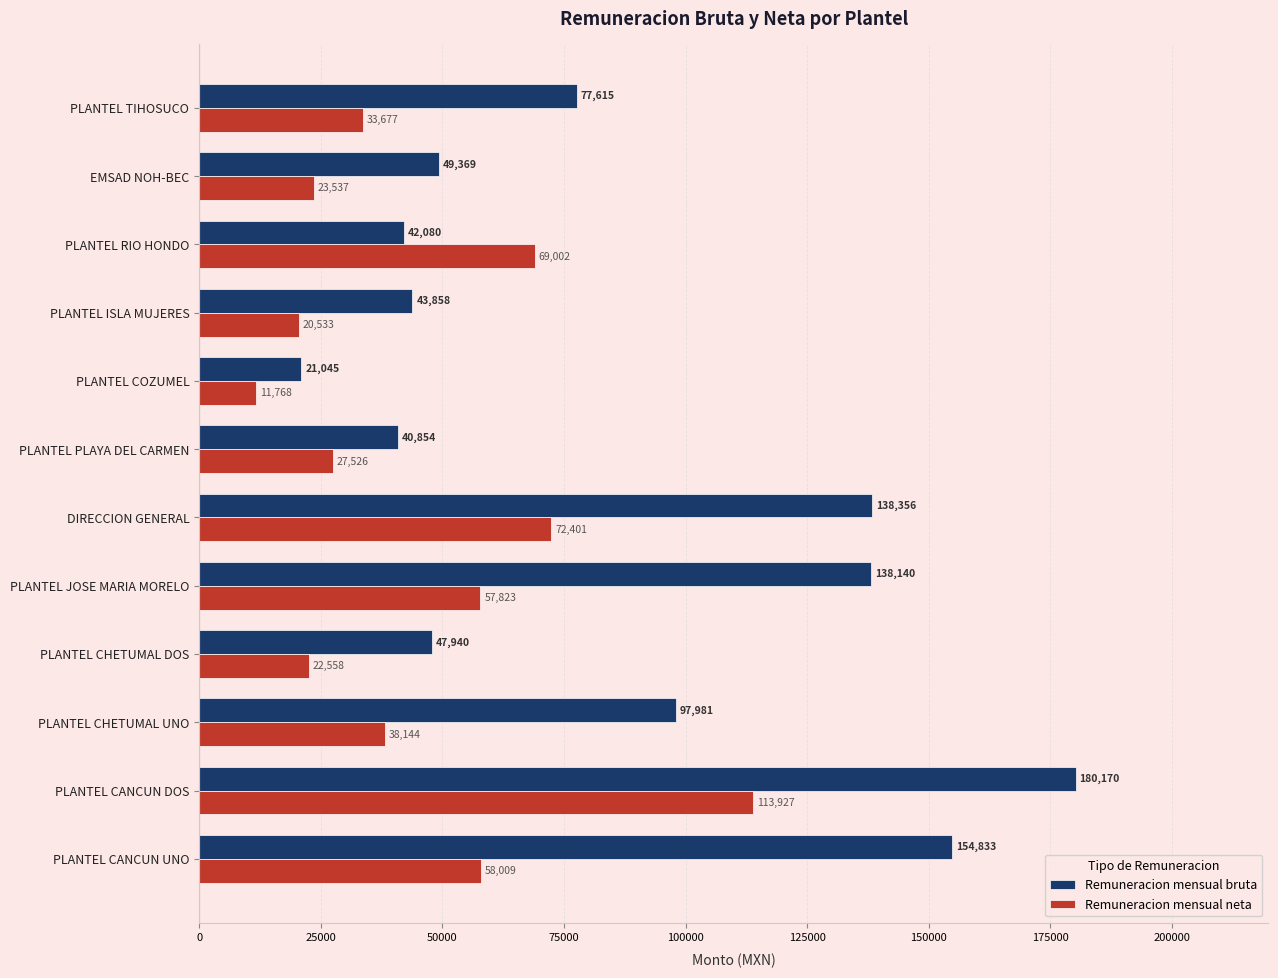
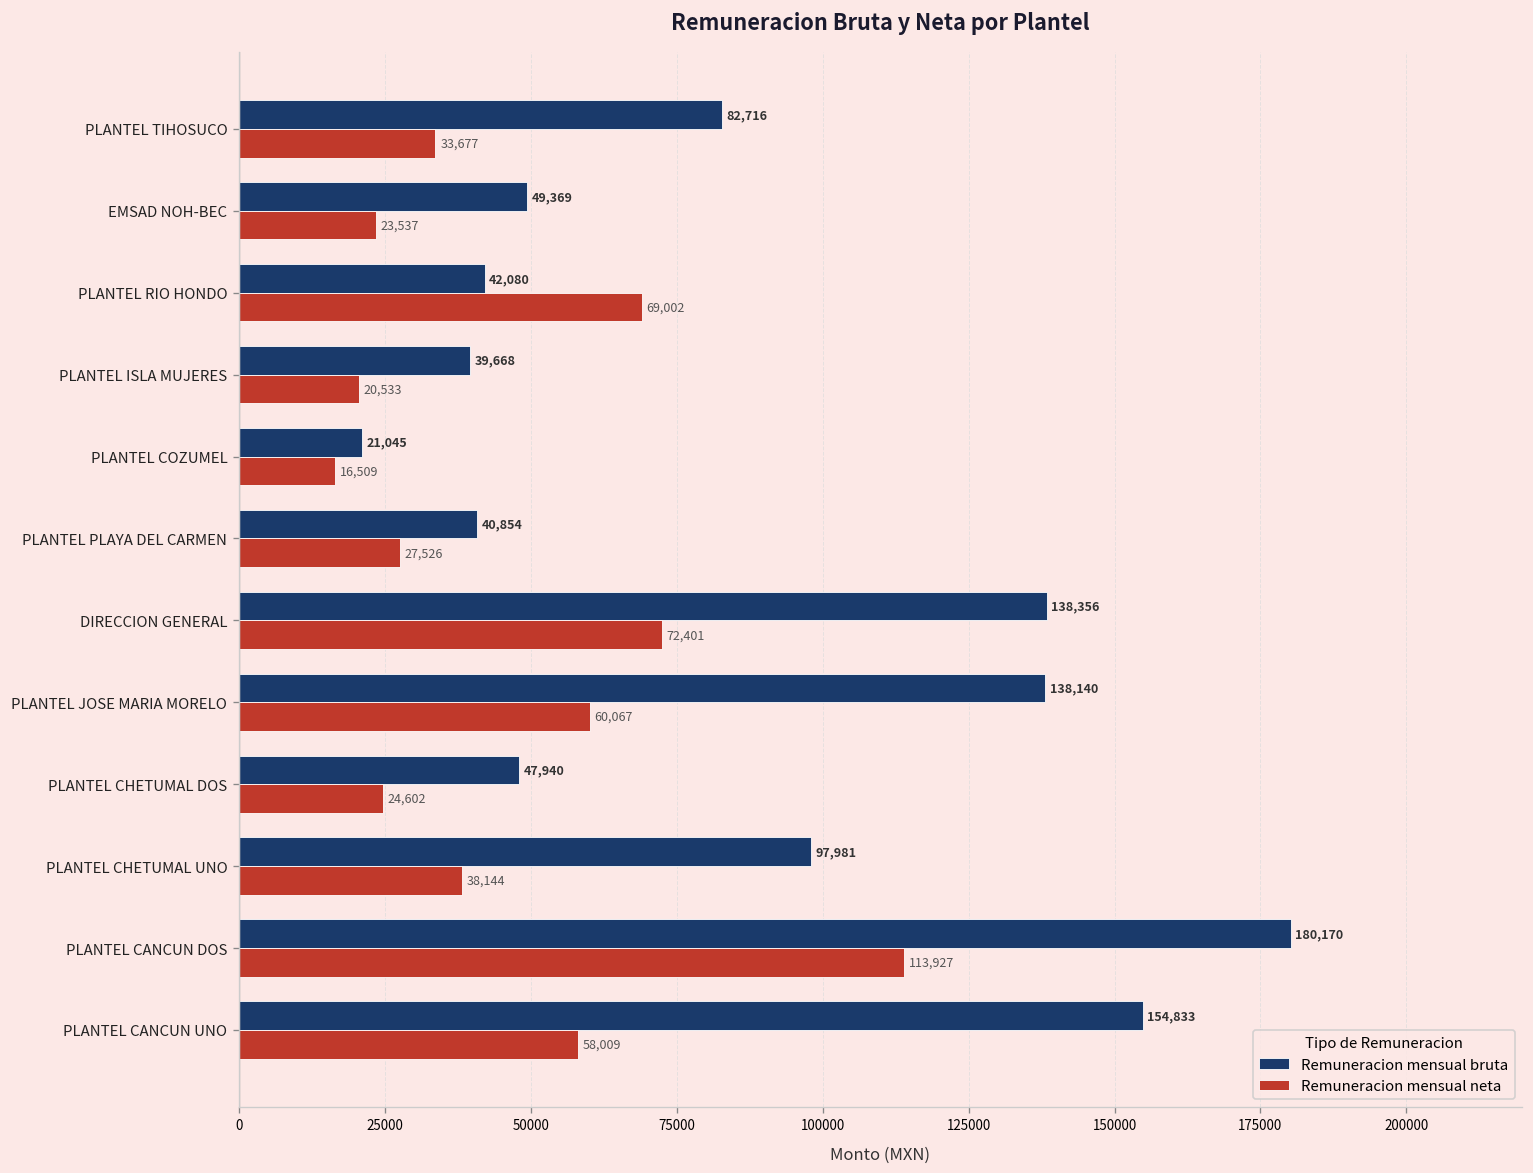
Remuneracion mensual bruta, PLANTEL TIHOSUCO: 77,615 -> 82,716
Remuneracion mensual bruta, PLANTEL ISLA MUJERES: 43,858 -> 39,668
Remuneracion mensual neta, PLANTEL COZUMEL: 11,768 -> 16,509
Remuneracion mensual neta, PLANTEL JOSE MARIA MORELO: 57,823 -> 60,067
Remuneracion mensual neta, PLANTEL CHETUMAL DOS: 22,558 -> 24,602
